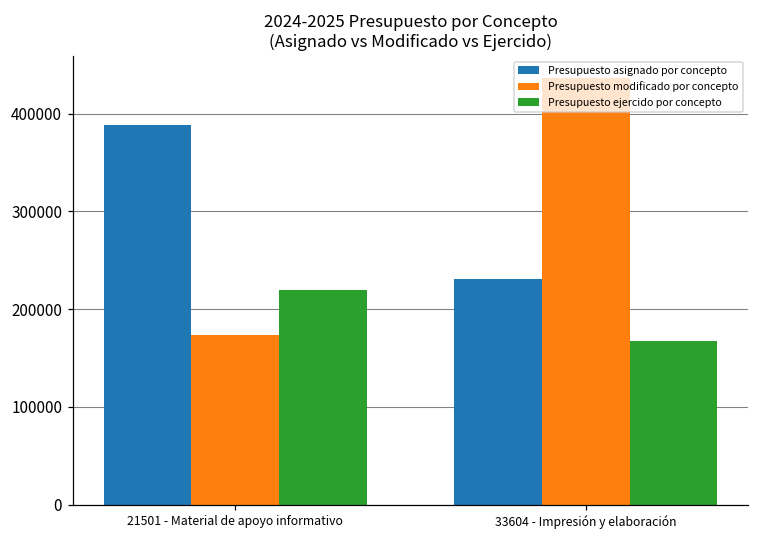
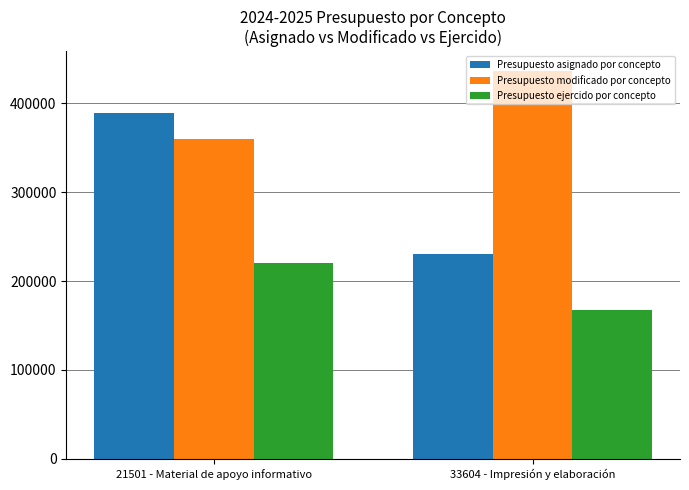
Presupuesto modificado por concepto, 21501 - Material de apoyo informativo: 170000 -> 360000
